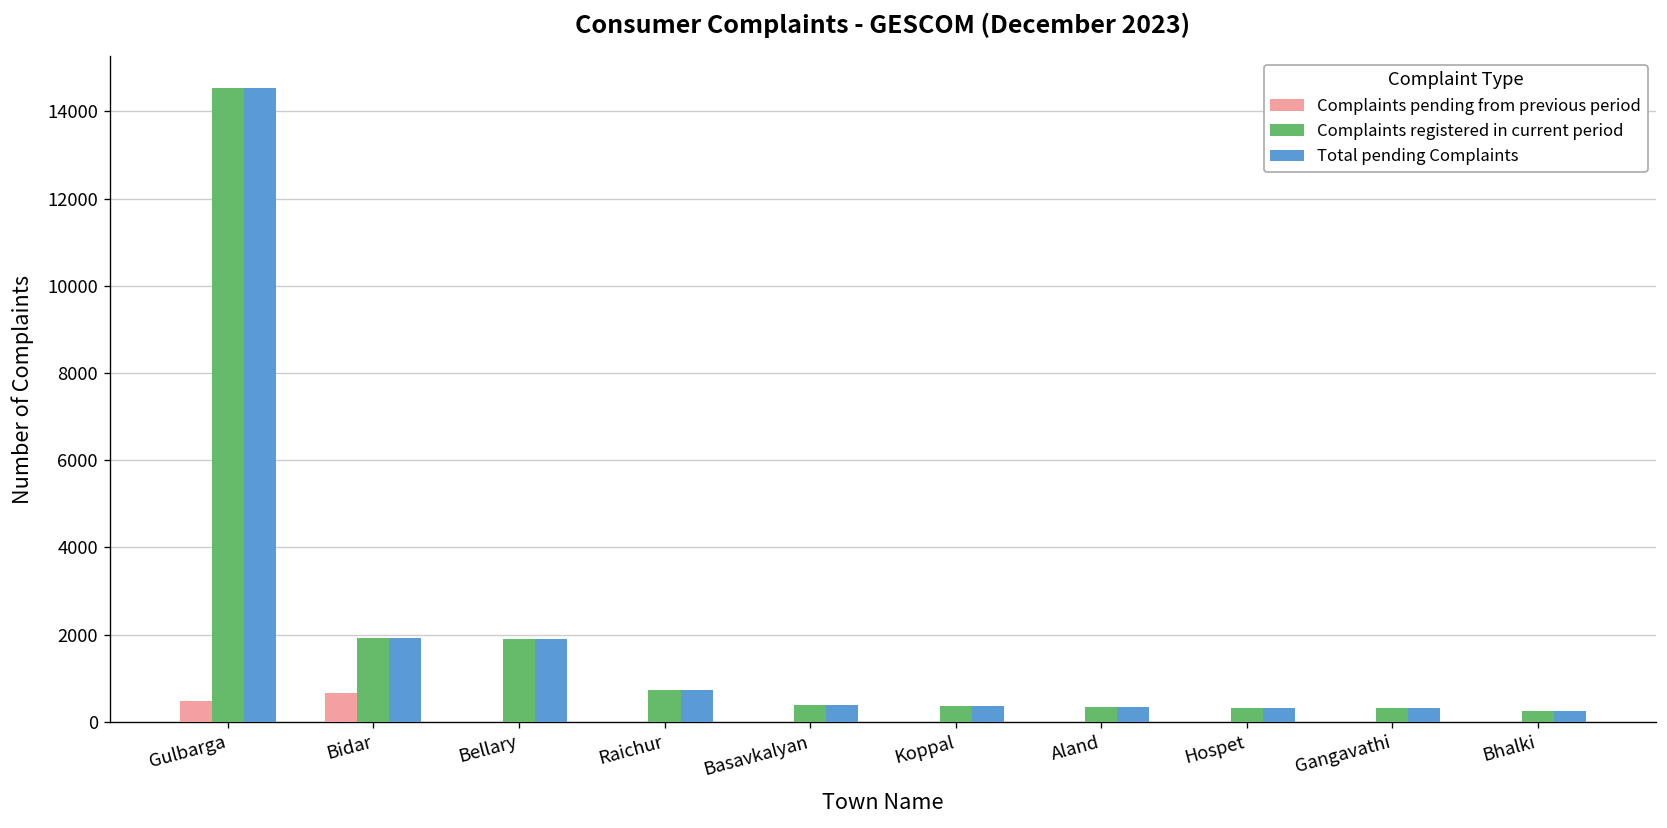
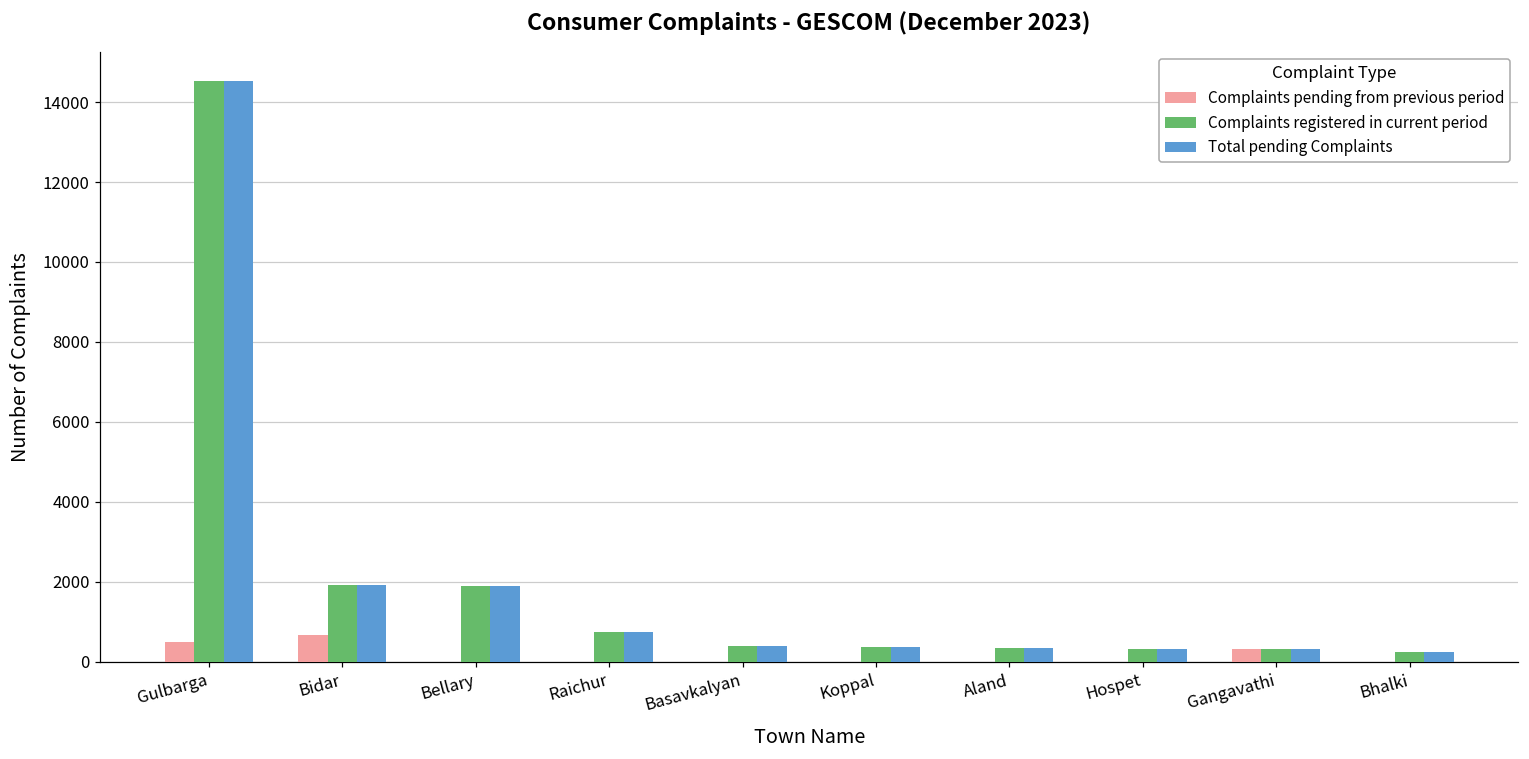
Complaints pending from previous period, Gangavathi: 0 -> 300
